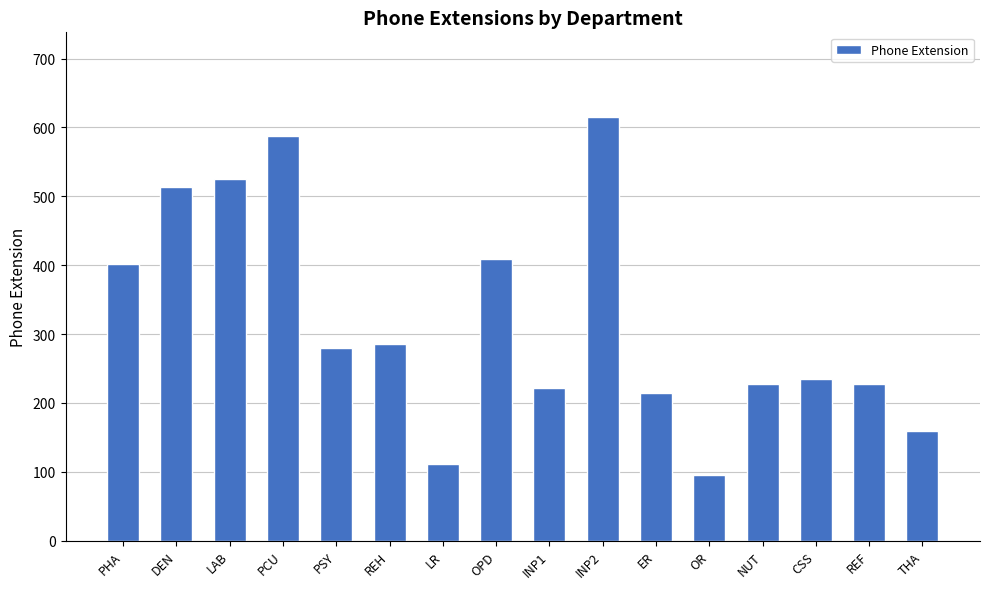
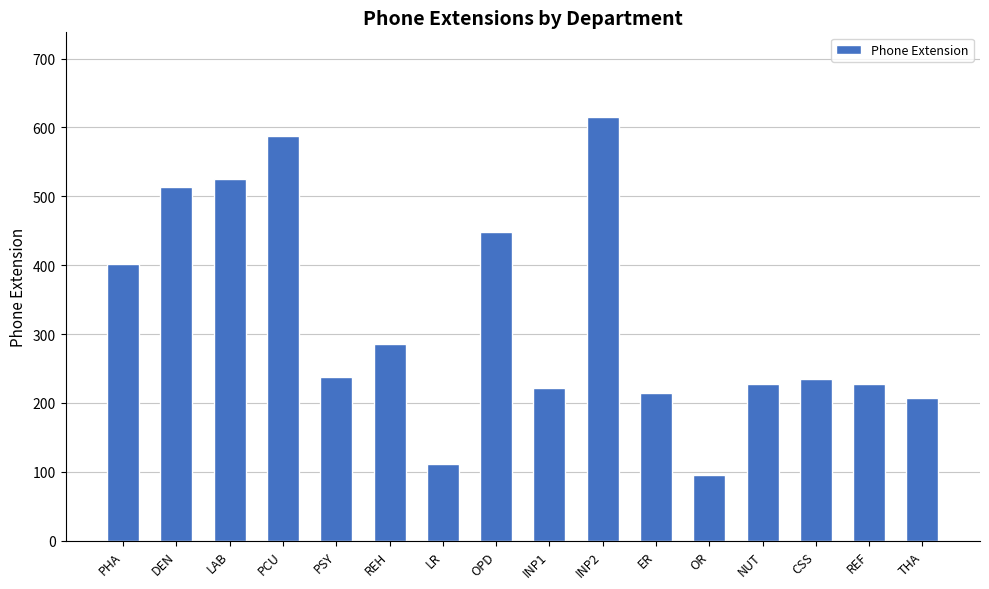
PSY: 280 -> 240
OPD: 410 -> 450
THA: 160 -> 210
